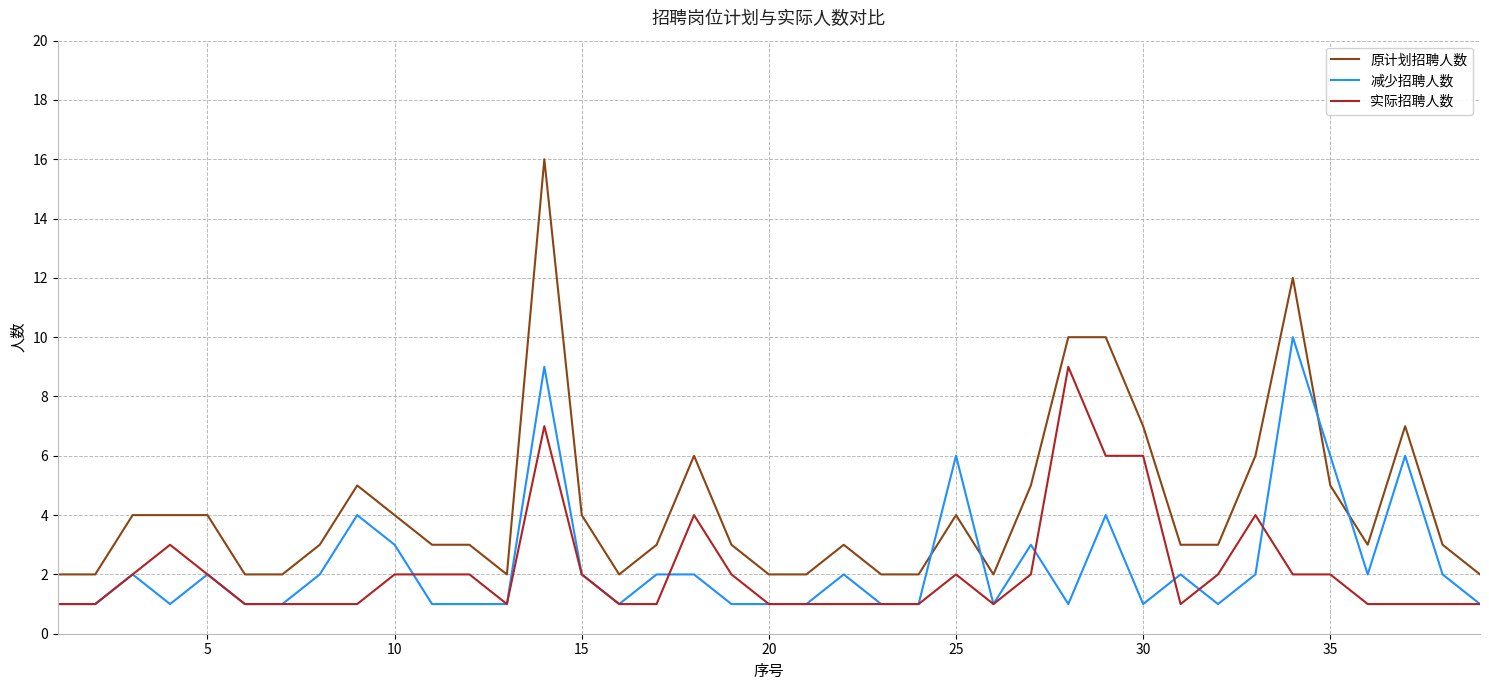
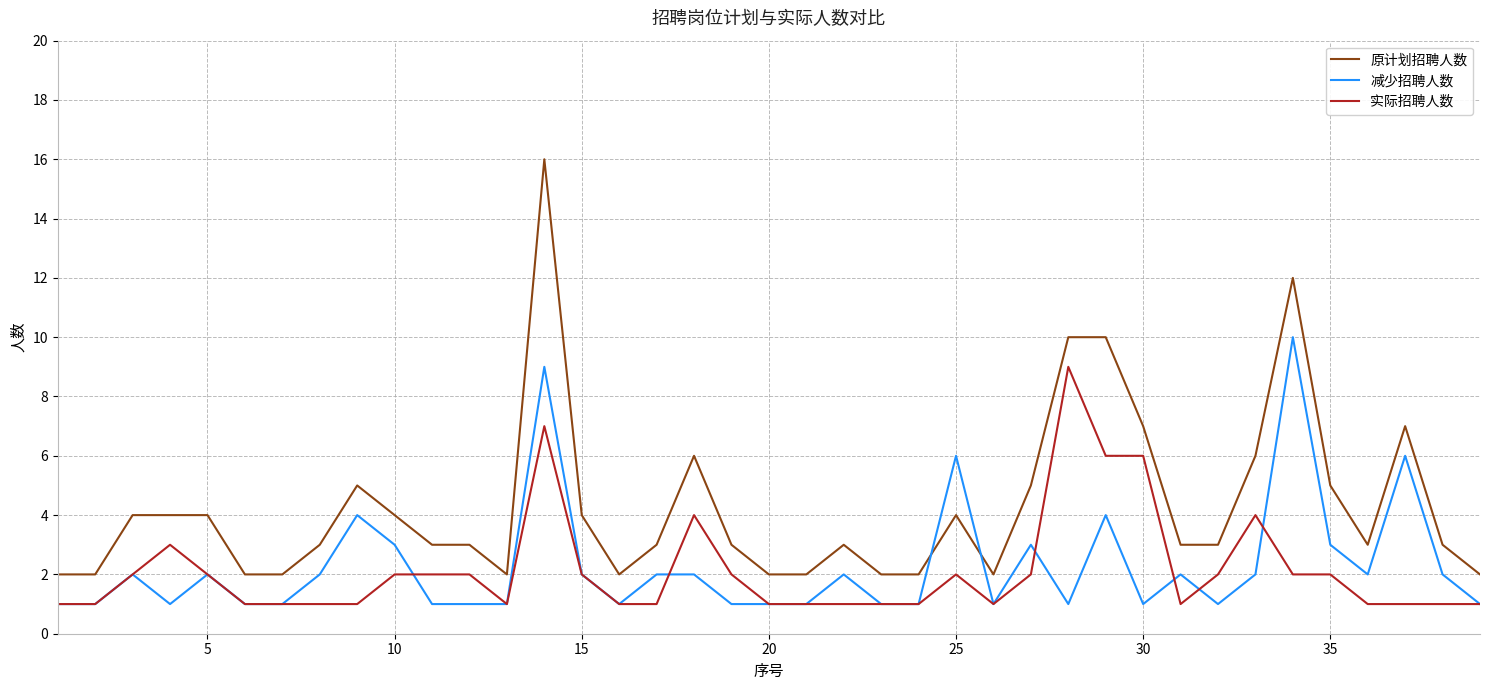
减少招聘人数, 35: 6 -> 3
